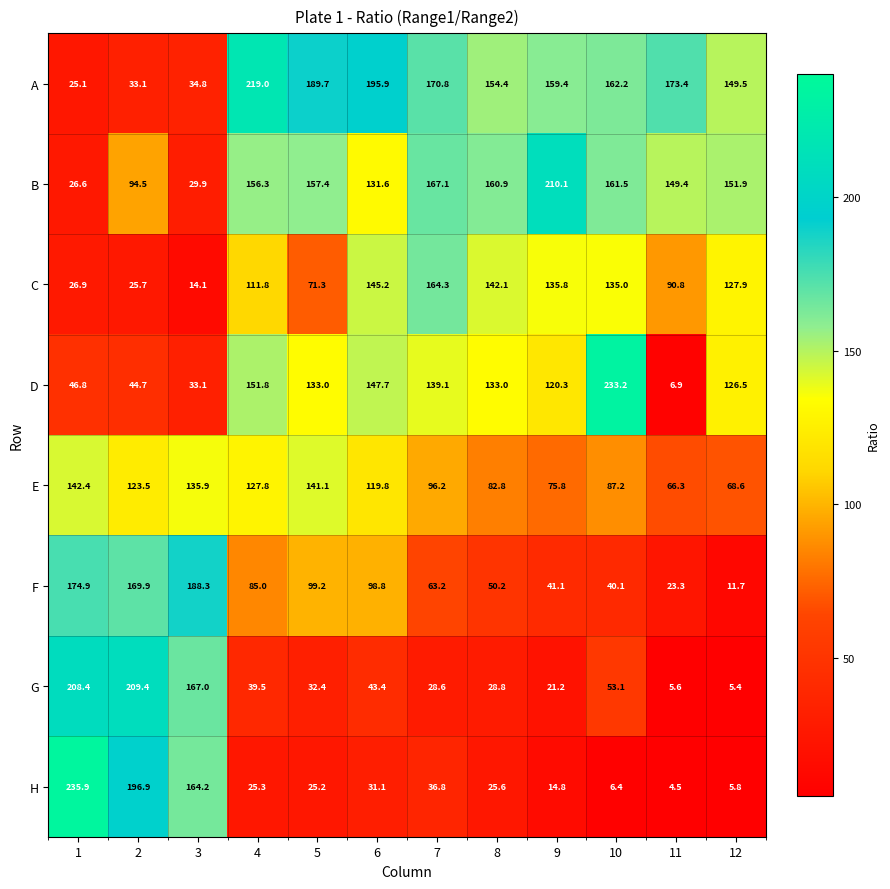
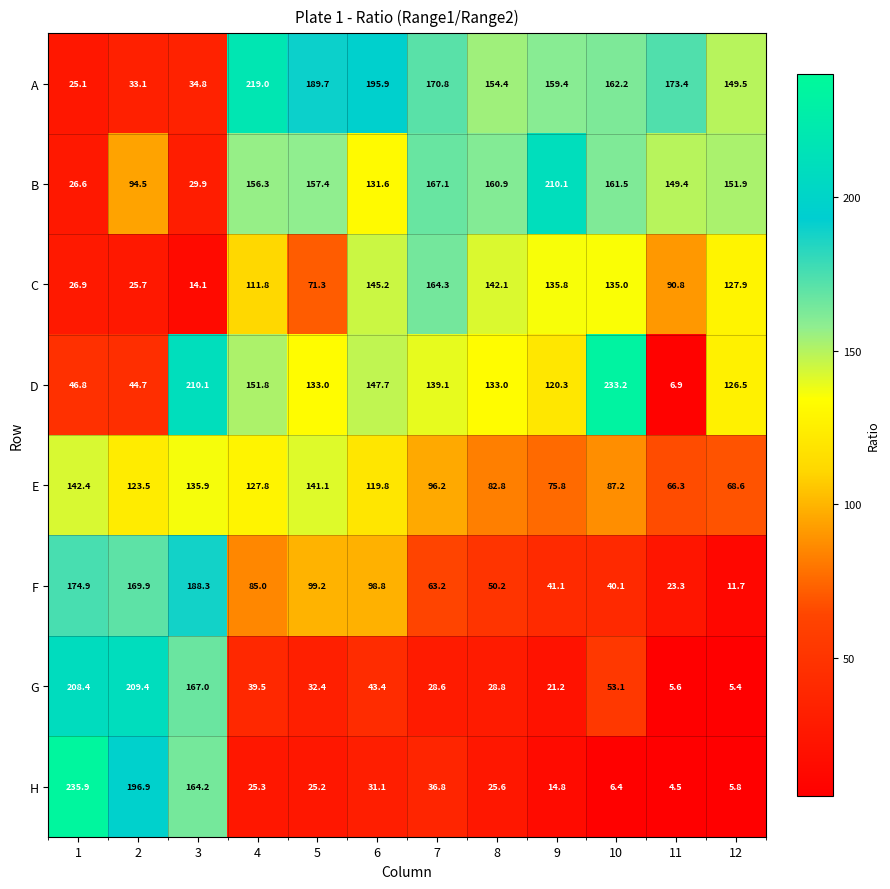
D, 3: 33.1 -> 210.1
